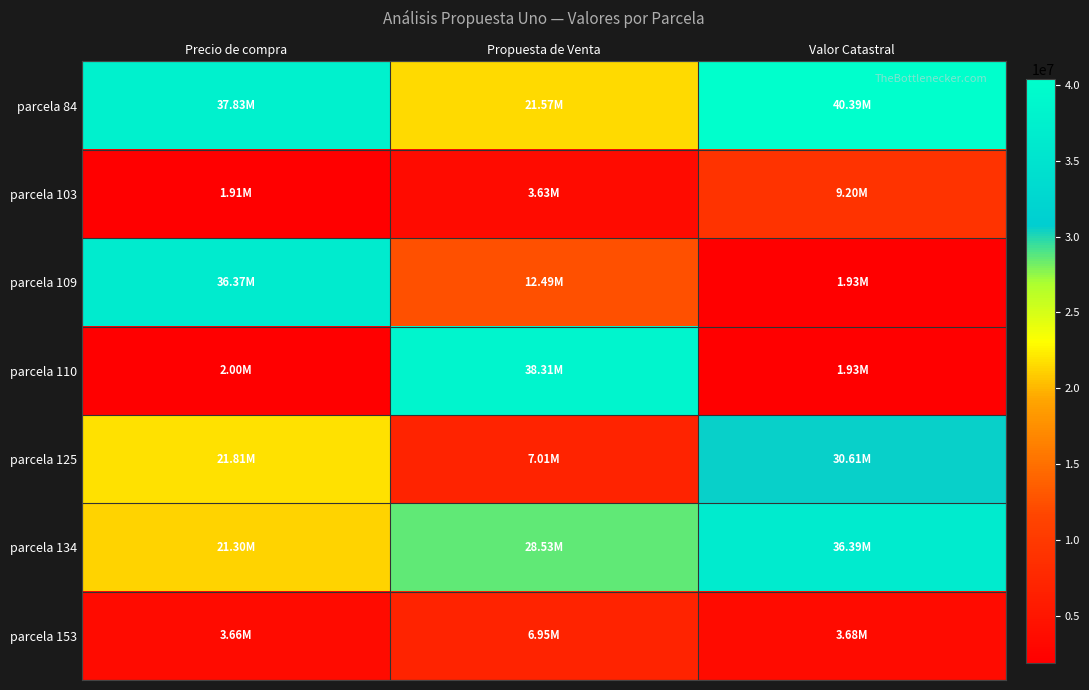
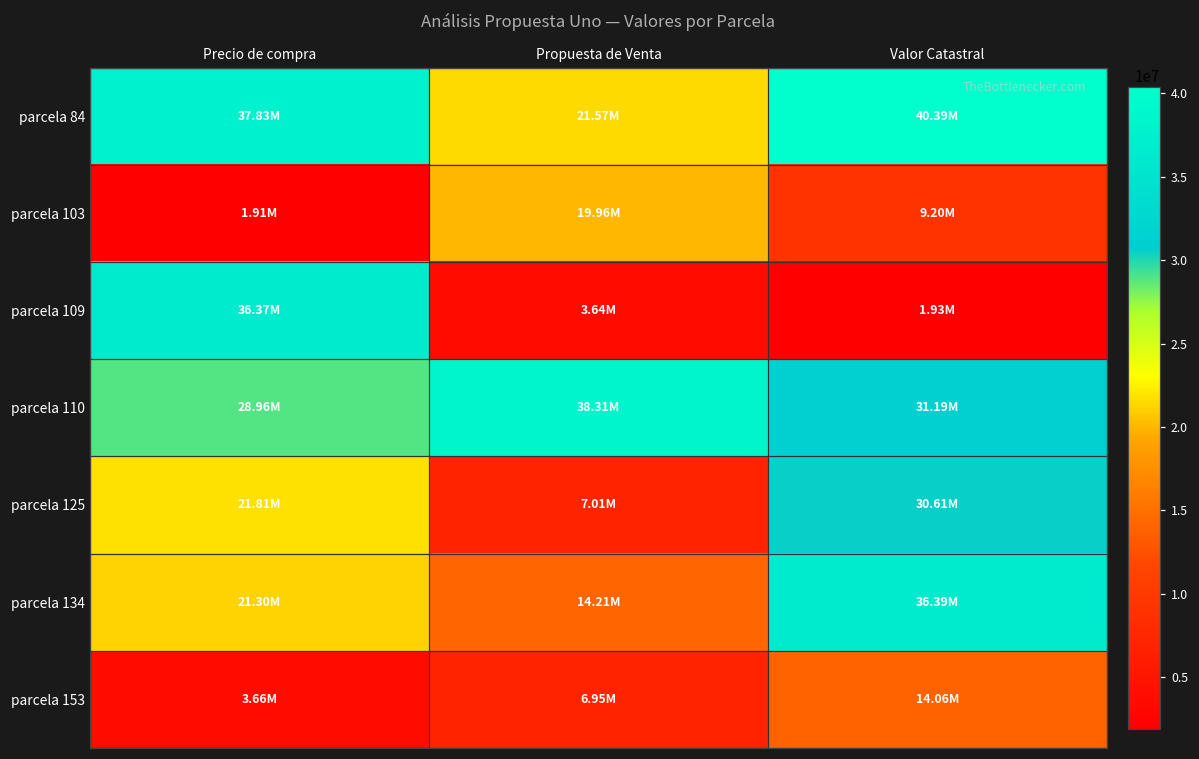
parcela 103, Propuesta de Venta: 3.63M -> 19.96M
parcela 109, Propuesta de Venta: 12.49M -> 3.64M
parcela 110, Precio de compra: 2.00M -> 28.96M
parcela 110, Valor Catastral: 1.93M -> 31.19M
parcela 134, Propuesta de Venta: 28.53M -> 14.21M
parcela 153, Valor Catastral: 3.68M -> 14.06M
